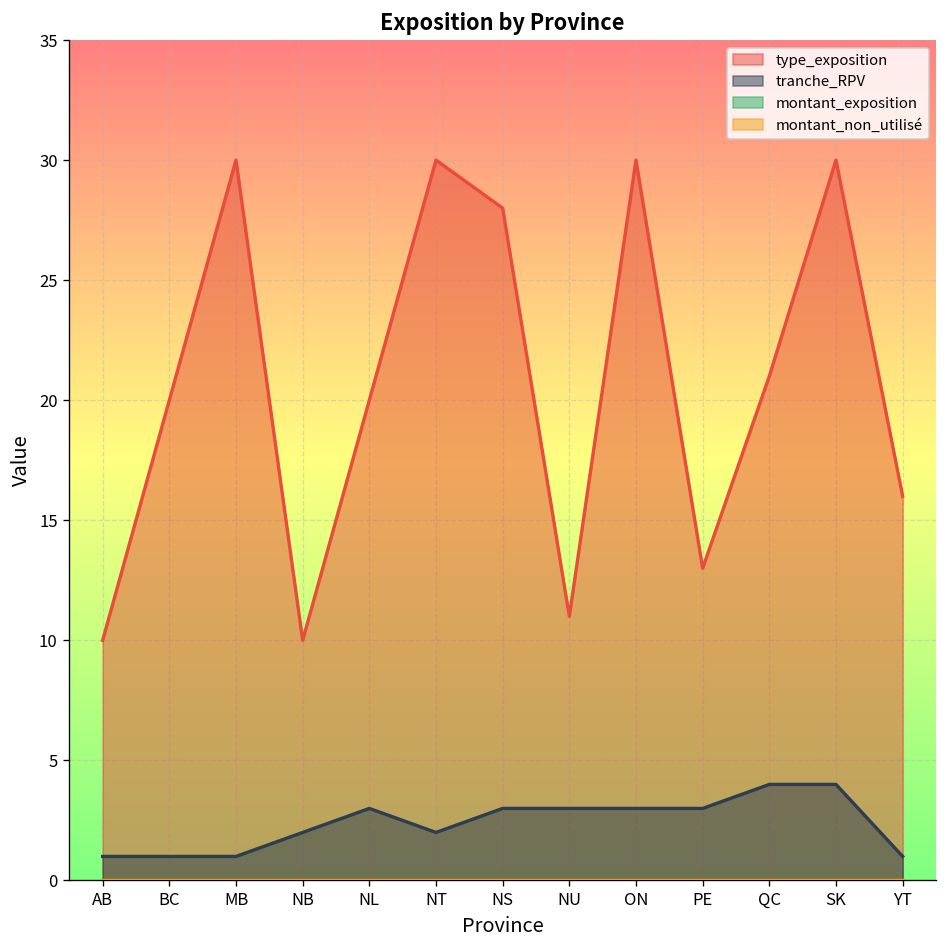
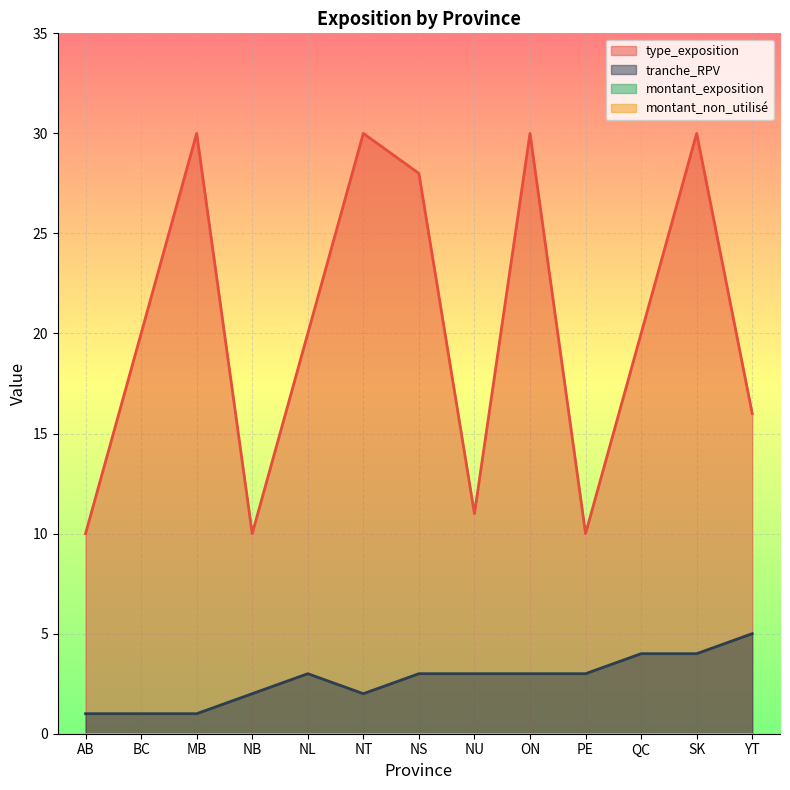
type_exposition, PE: 13 -> 10
type_exposition, QC: 21 -> 20
tranche_RPV, YT: 1 -> 5
